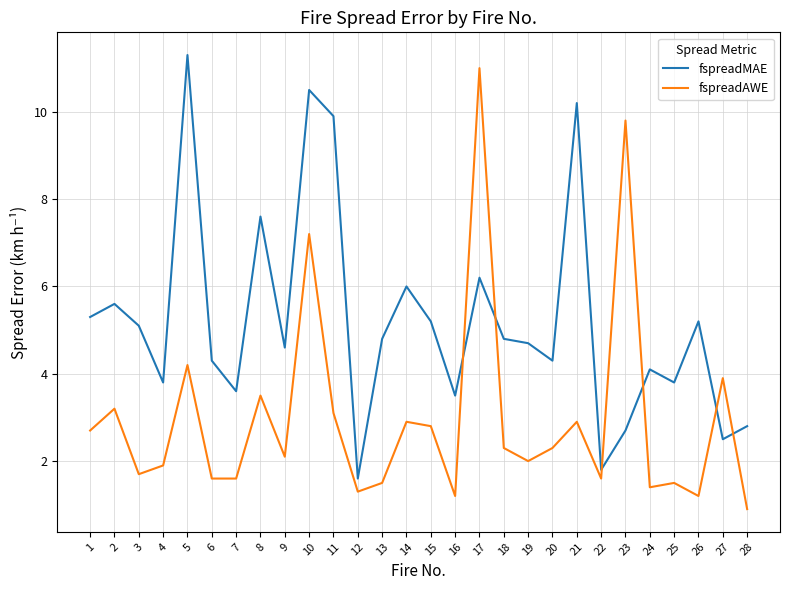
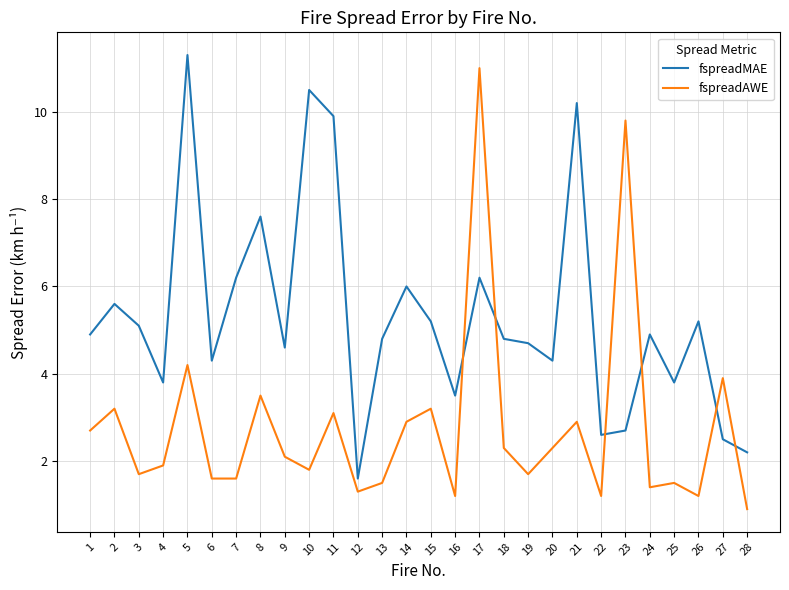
fspreadMAE, 1: 5.3 -> 4.9
fspreadMAE, 7: 3.6 -> 6.2
fspreadAWE, 10: 7.2 -> 1.8
fspreadAWE, 15: 2.8 -> 3.2
fspreadAWE, 19: 2.0 -> 1.7
fspreadMAE, 22: 1.8 -> 2.6
fspreadAWE, 22: 1.6 -> 1.2
fspreadMAE, 24: 4.1 -> 4.9
fspreadMAE, 28: 2.8 -> 2.2
